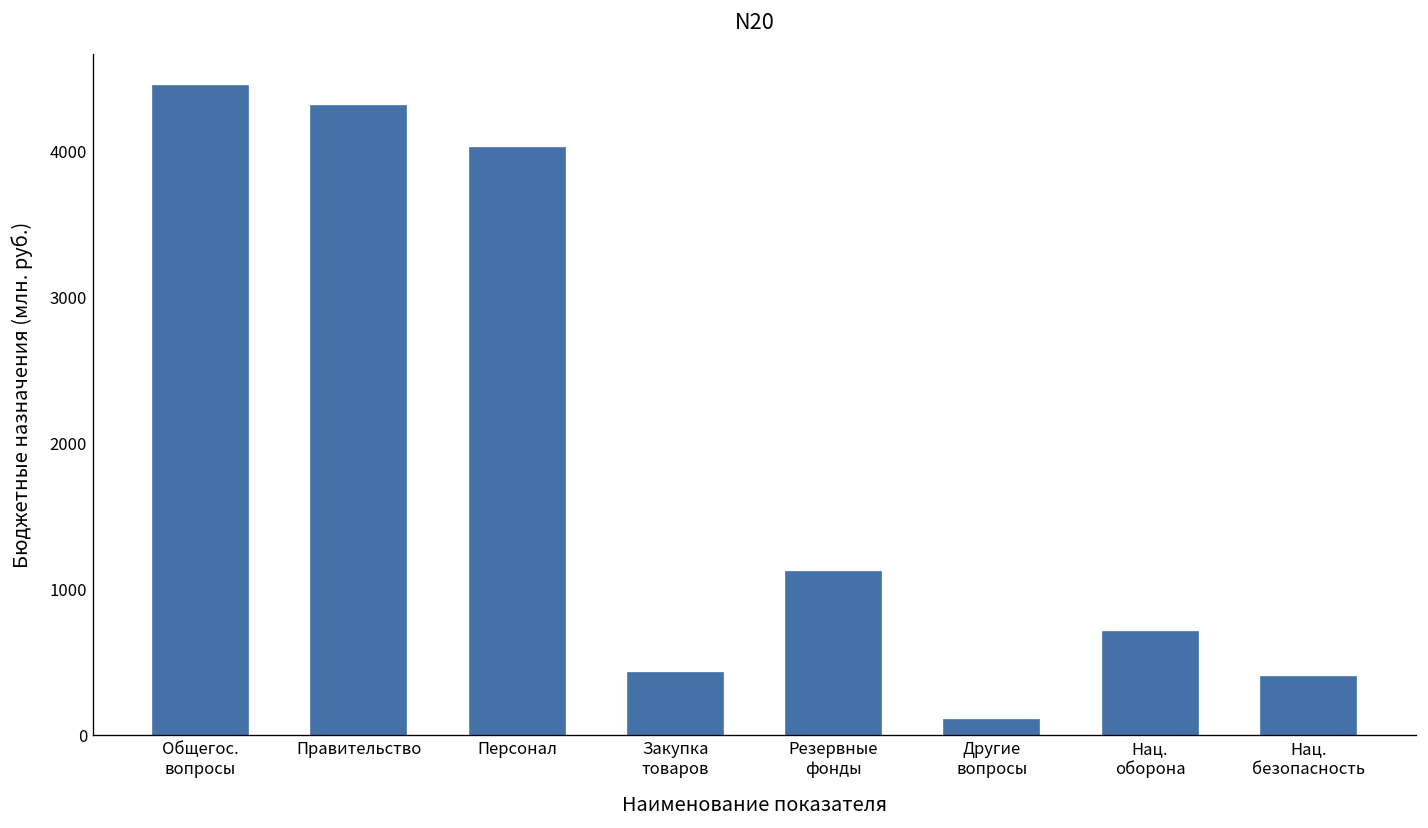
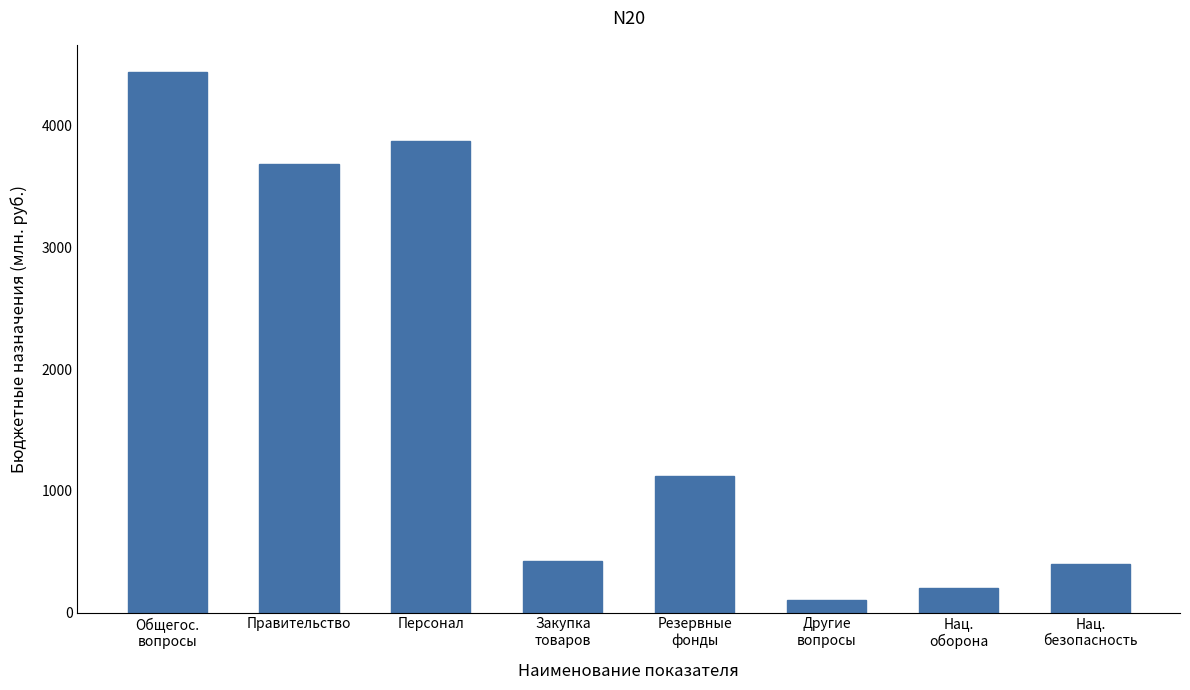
Правительство: 4310 -> 3690
Персонал: 4020 -> 3870
Нац. оборона: 710 -> 200
